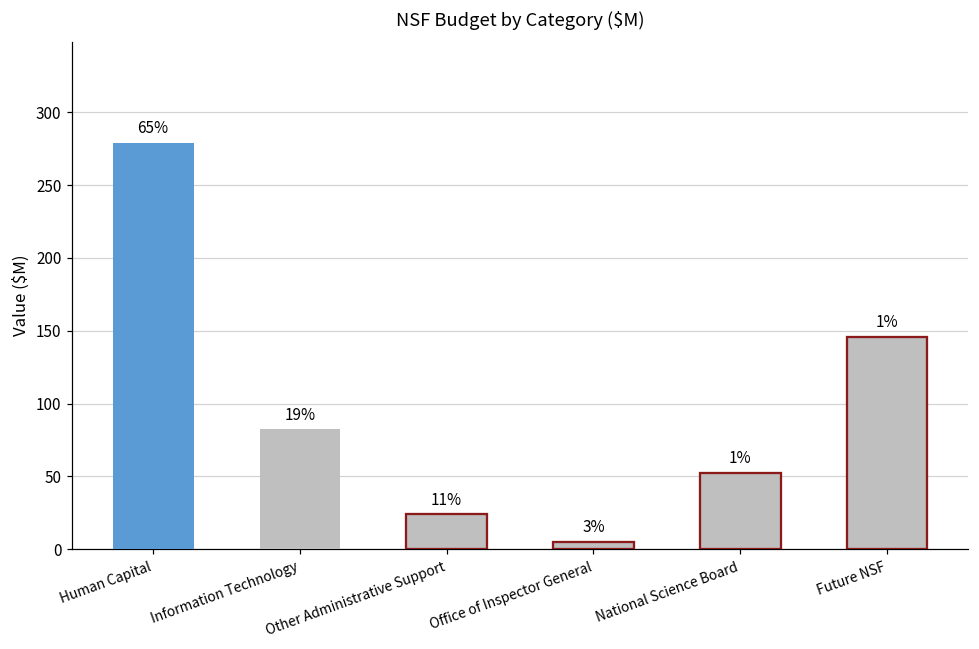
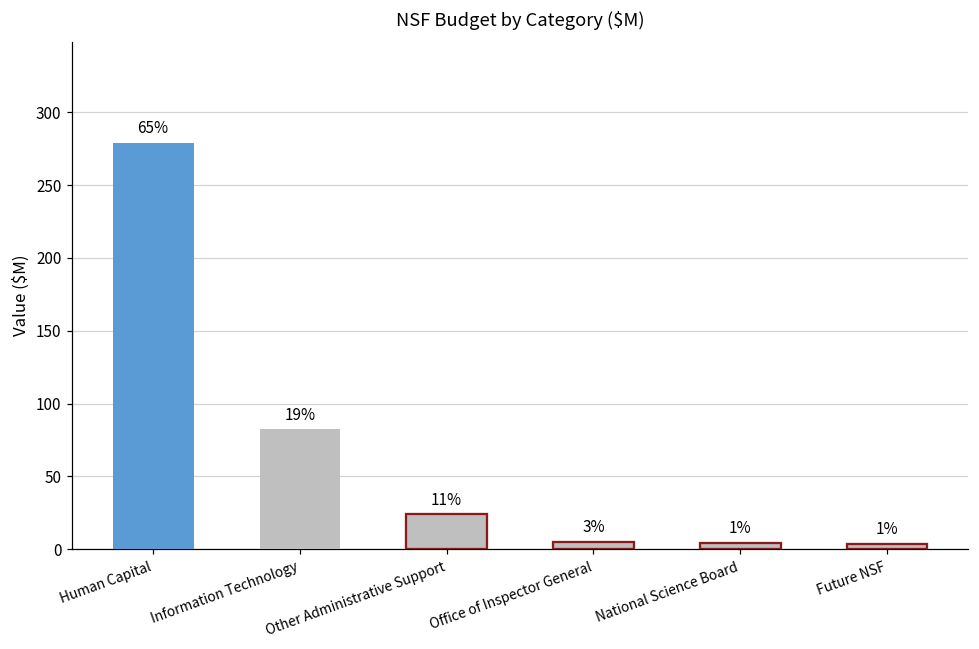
National Science Board: 52 -> 4
Future NSF: 146 -> 3
